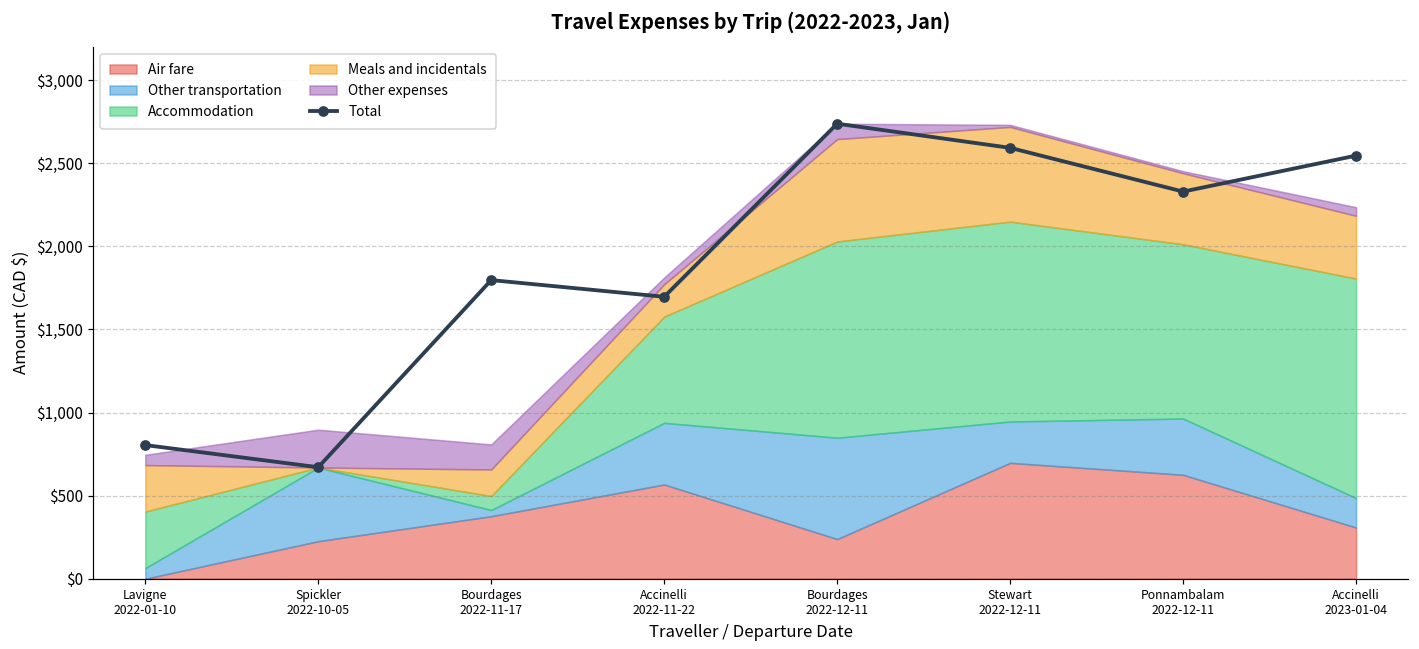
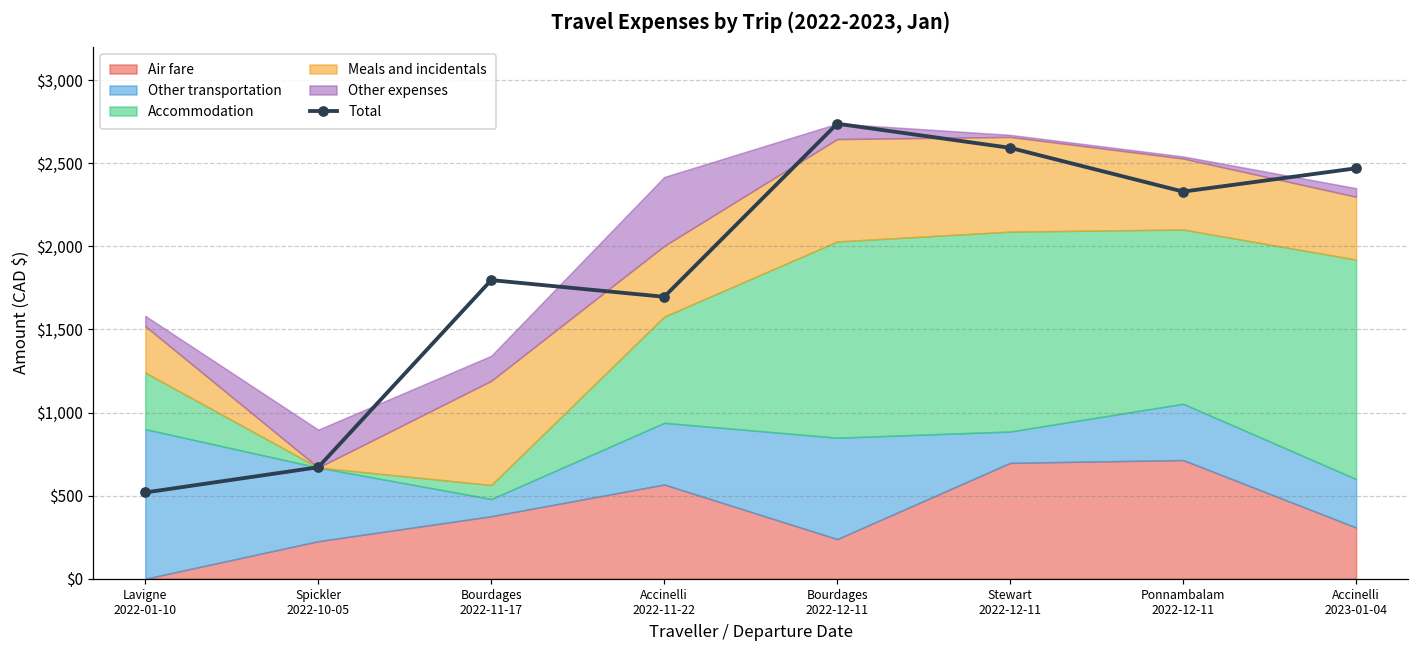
Total, Lavigne 2022-01-10: $800 -> $520
Other transportation, Lavigne 2022-01-10: $60 -> $900
Other transportation, Bourdages 2022-11-17: $40 -> $100
Meals and incidentals, Bourdages 2022-11-17: $160 -> $630
Meals and incidentals, Accinelli 2022-11-22: $190 -> $430
Other expenses, Accinelli 2022-11-22: $40 -> $410
Other transportation, Stewart 2022-12-11: $250 -> $190
Air fare, Ponnambalam 2022-12-11: $630 -> $710
Total, Accinelli 2023-01-04: $2,550 -> $2,470
Other transportation, Accinelli 2023-01-04: $180 -> $290
